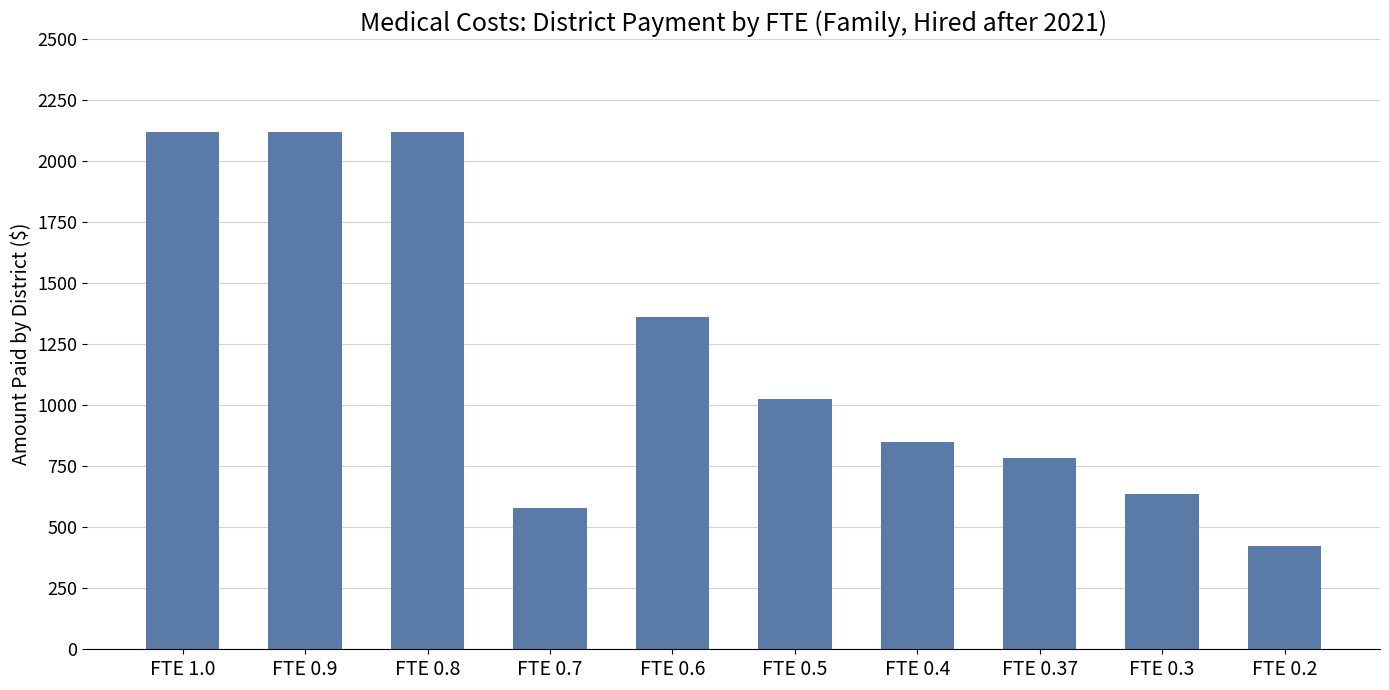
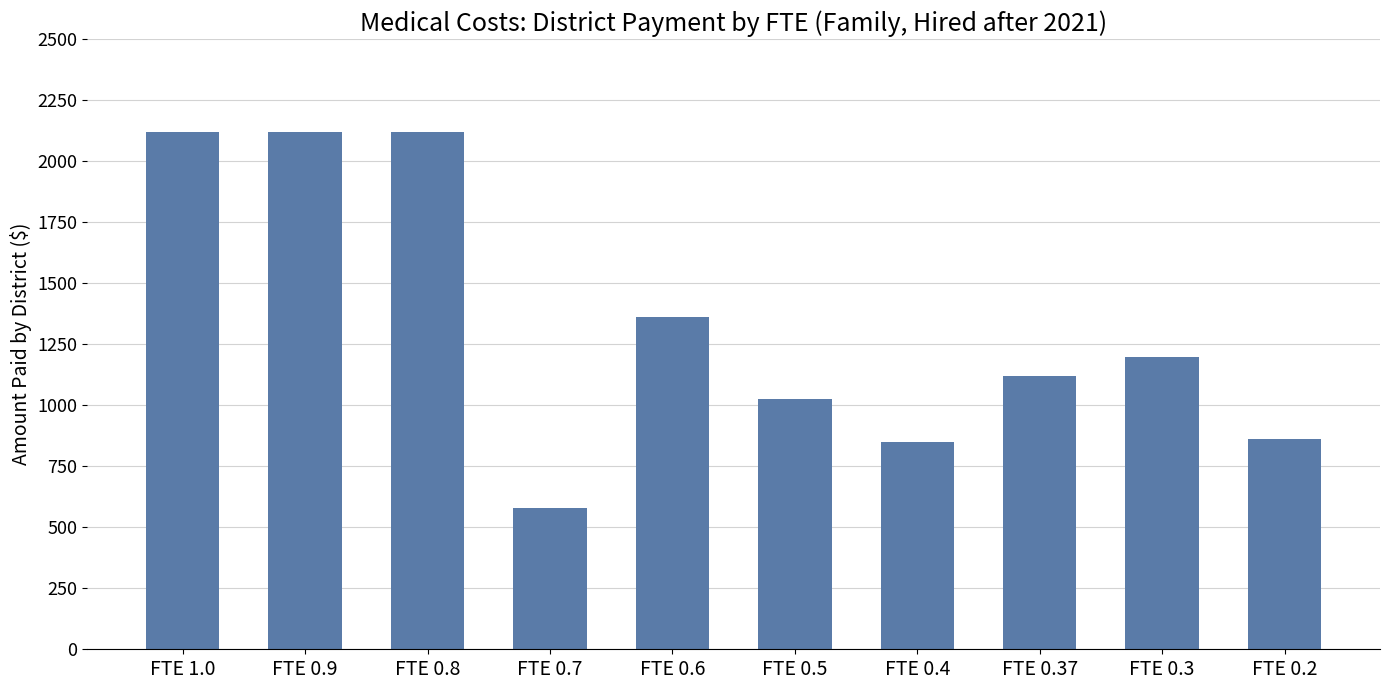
FTE 0.37: 780 -> 1120
FTE 0.3: 640 -> 1200
FTE 0.2: 420 -> 860
